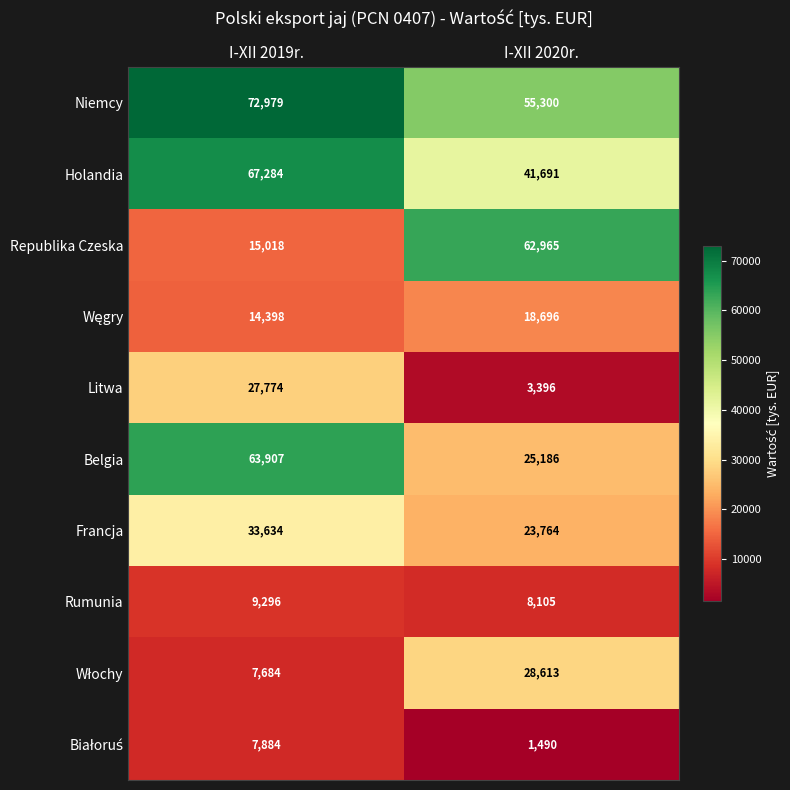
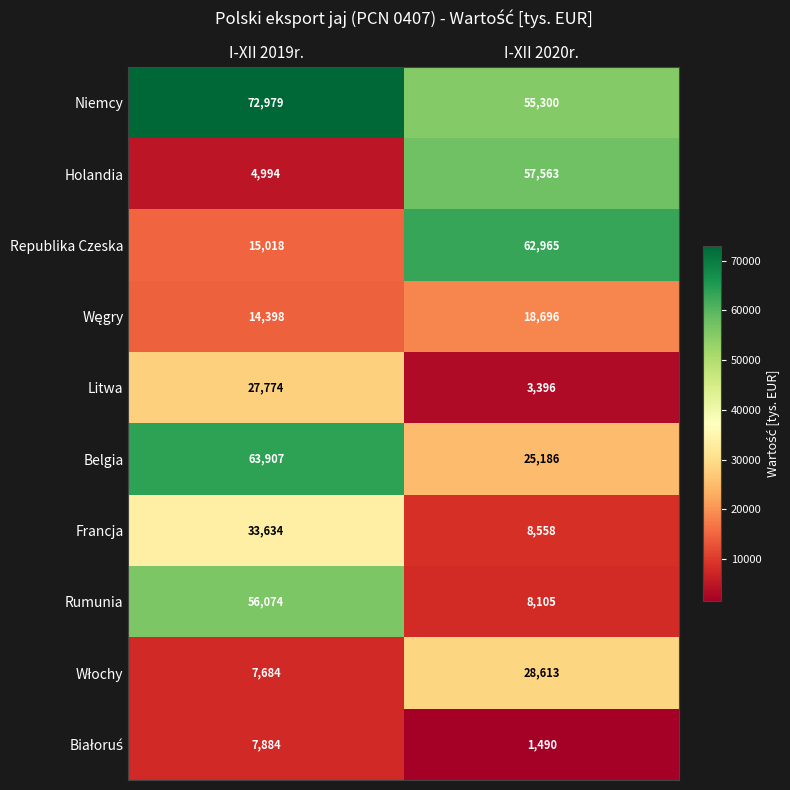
Holandia, I-XII 2019r.: 67,284 -> 4,994
Holandia, I-XII 2020r.: 41,691 -> 57,563
Francja, I-XII 2020r.: 23,764 -> 8,558
Rumunia, I-XII 2019r.: 9,296 -> 56,074
